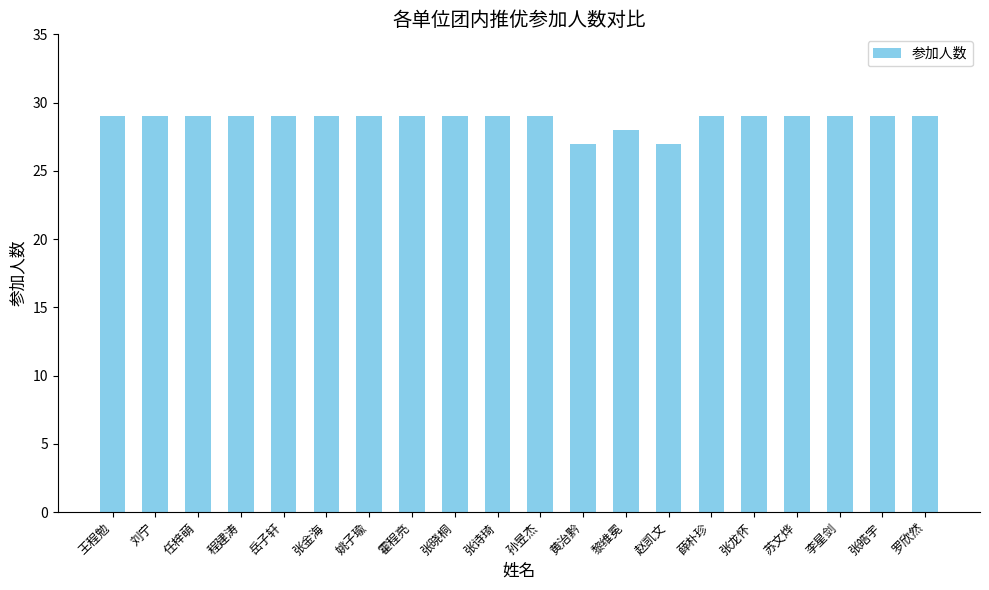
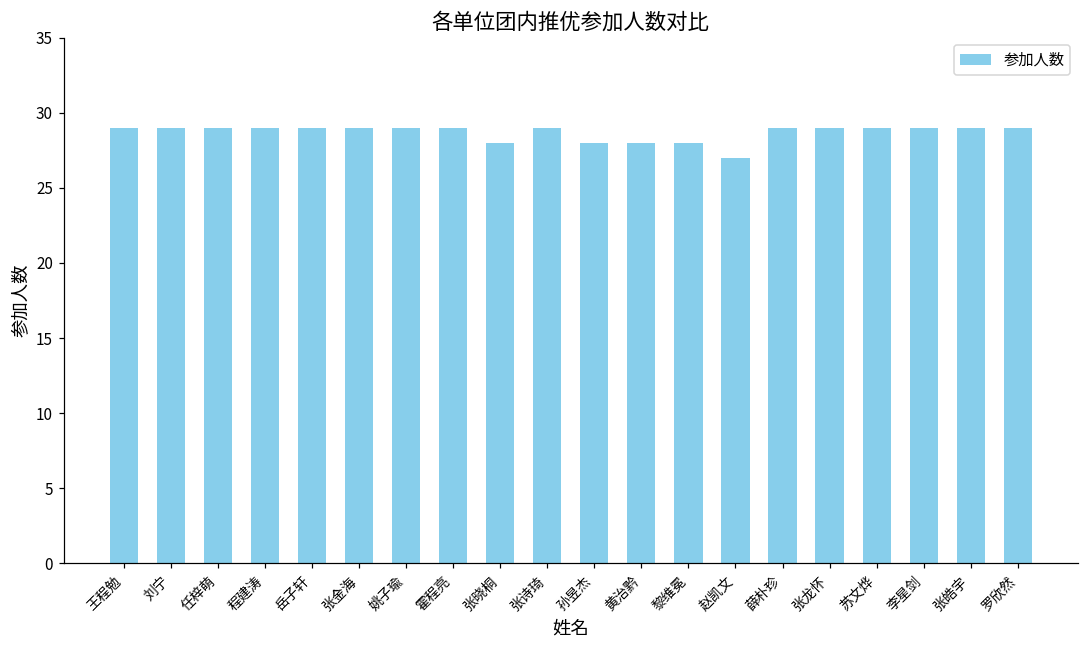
张晓桐: 29 -> 28
孙昱杰: 29 -> 28
黄治黔: 27 -> 28
